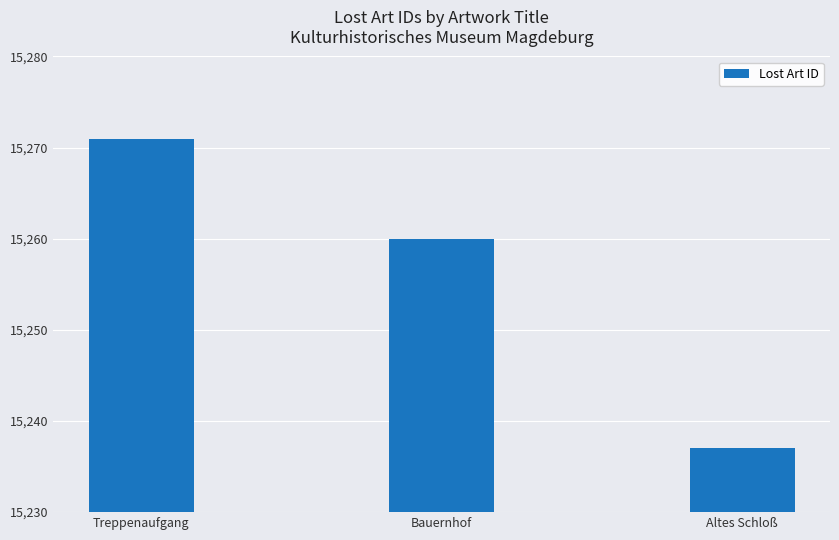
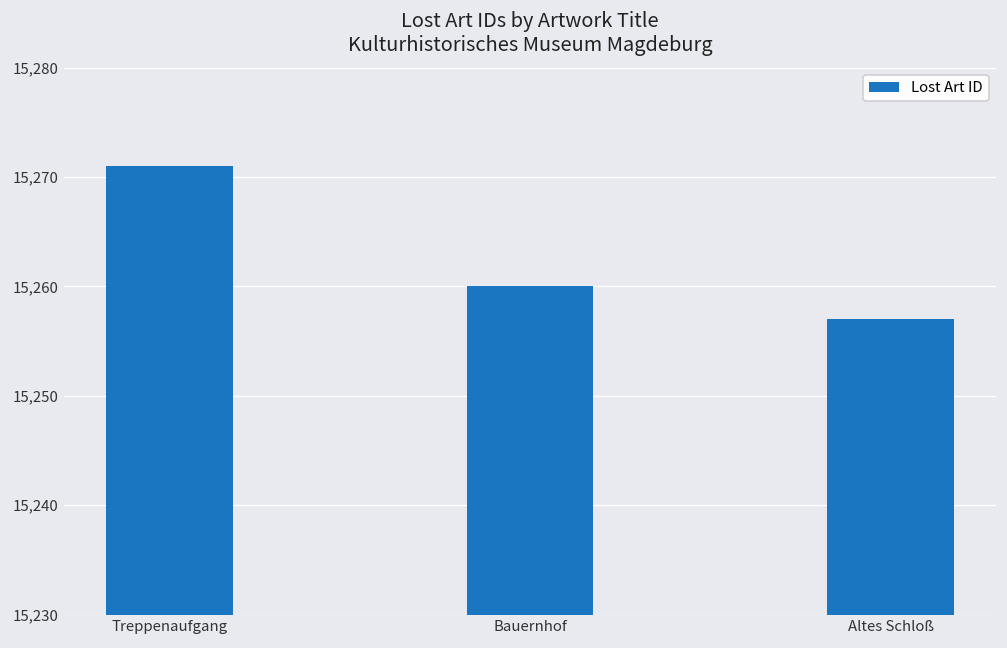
Altes Schloß: 15,237 -> 15,257
